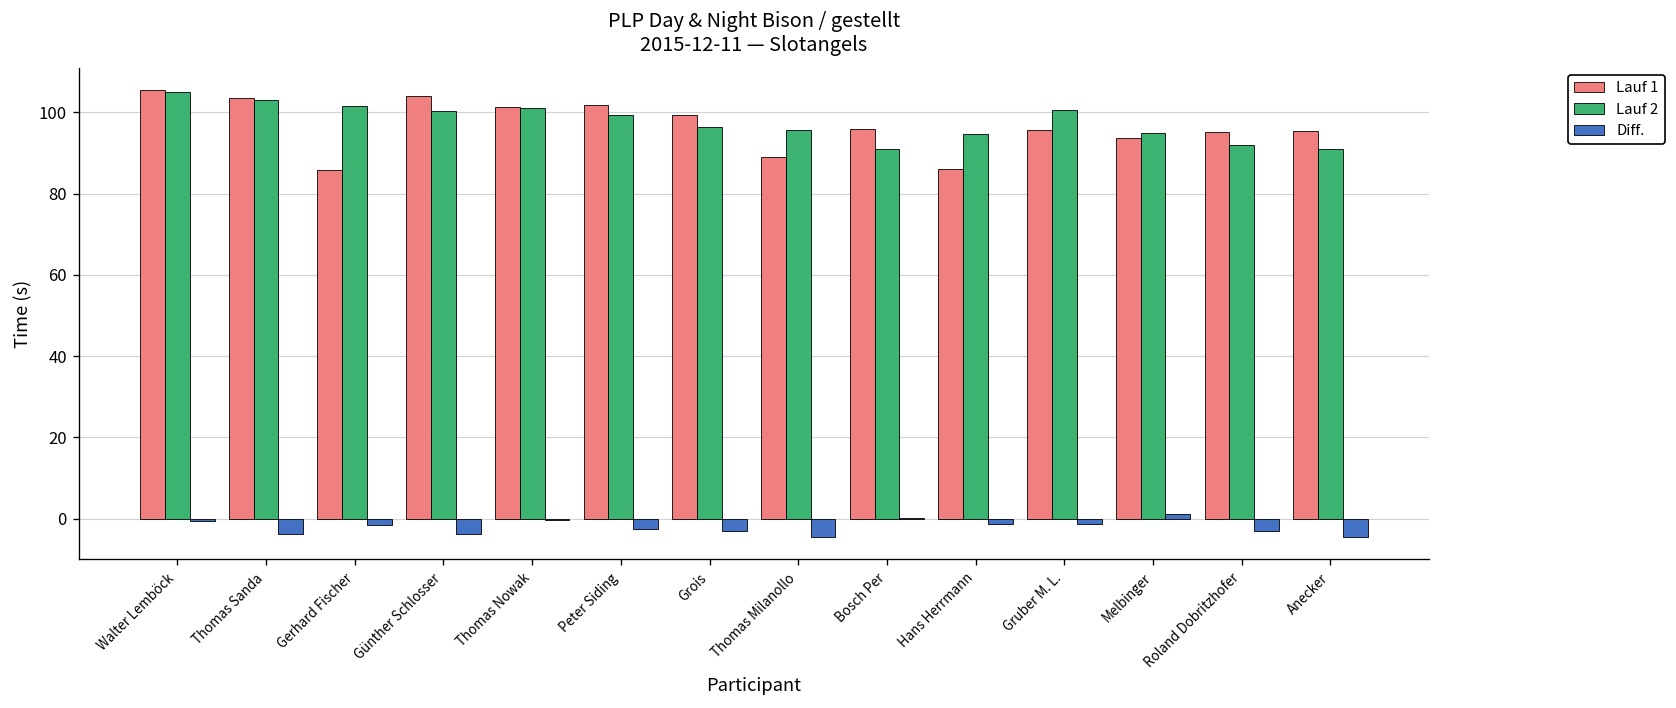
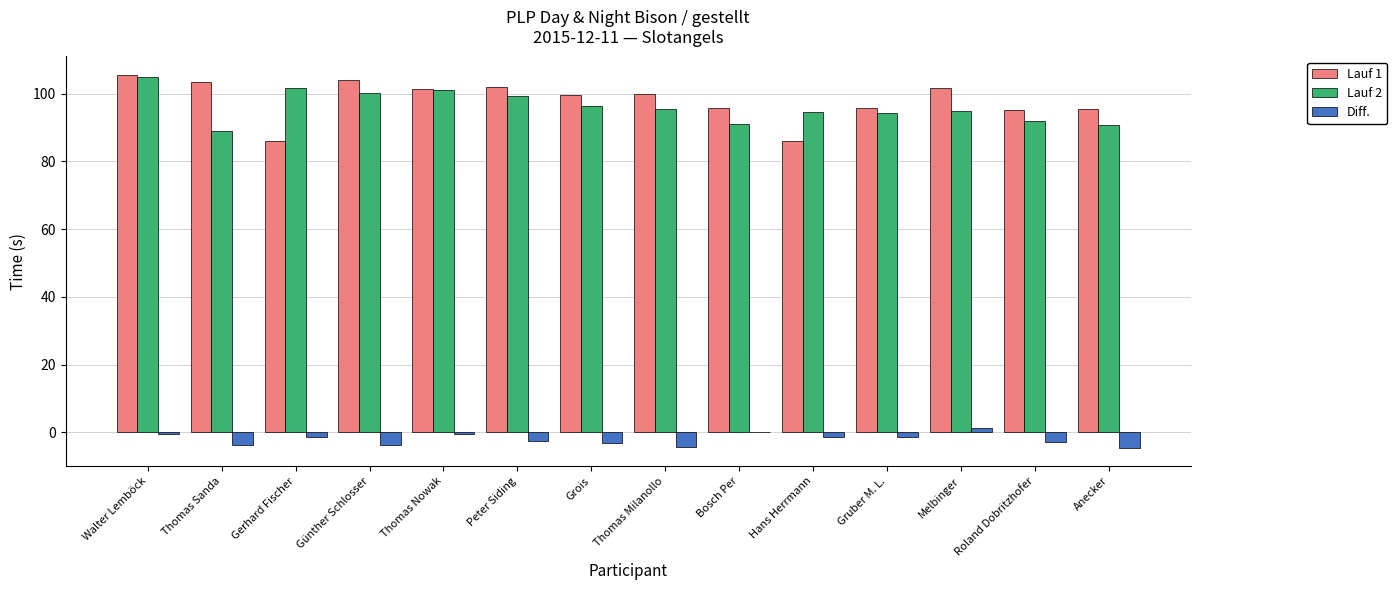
Lauf 2, Thomas Sanda: 103 -> 89
Lauf 1, Thomas Milanollo: 89 -> 100
Lauf 2, Gruber M. L.: 100 -> 94
Lauf 1, Melbinger: 94 -> 102
